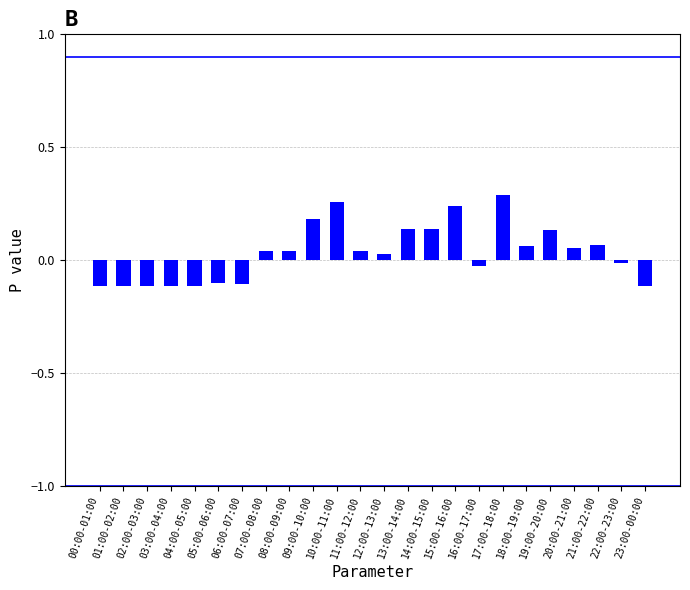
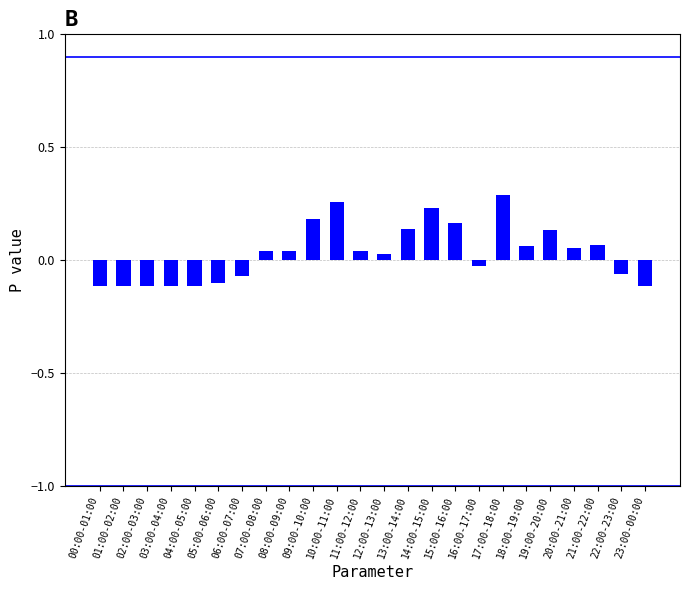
06:00-07:00: -0.11 -> -0.07
14:00-15:00: 0.14 -> 0.23
15:00-16:00: 0.24 -> 0.17
22:00-23:00: -0.01 -> -0.06
